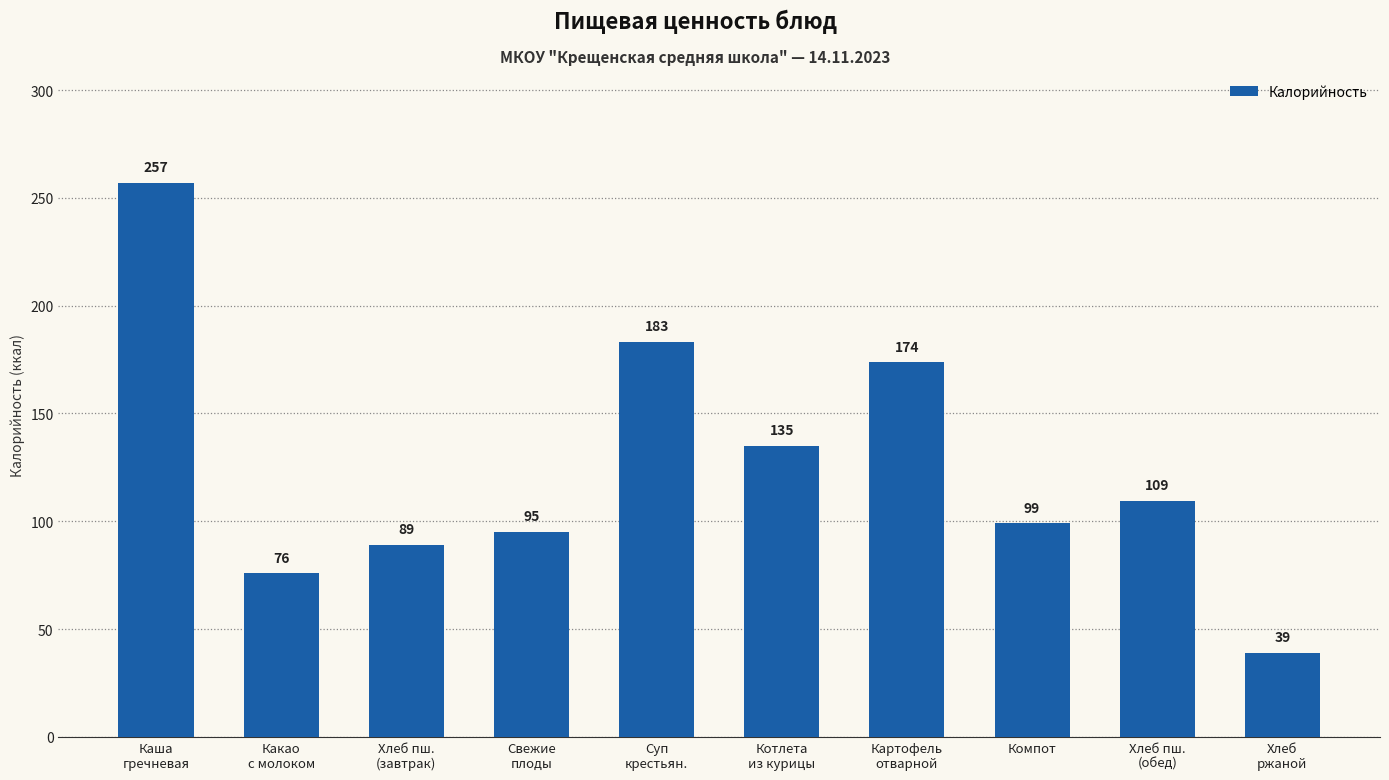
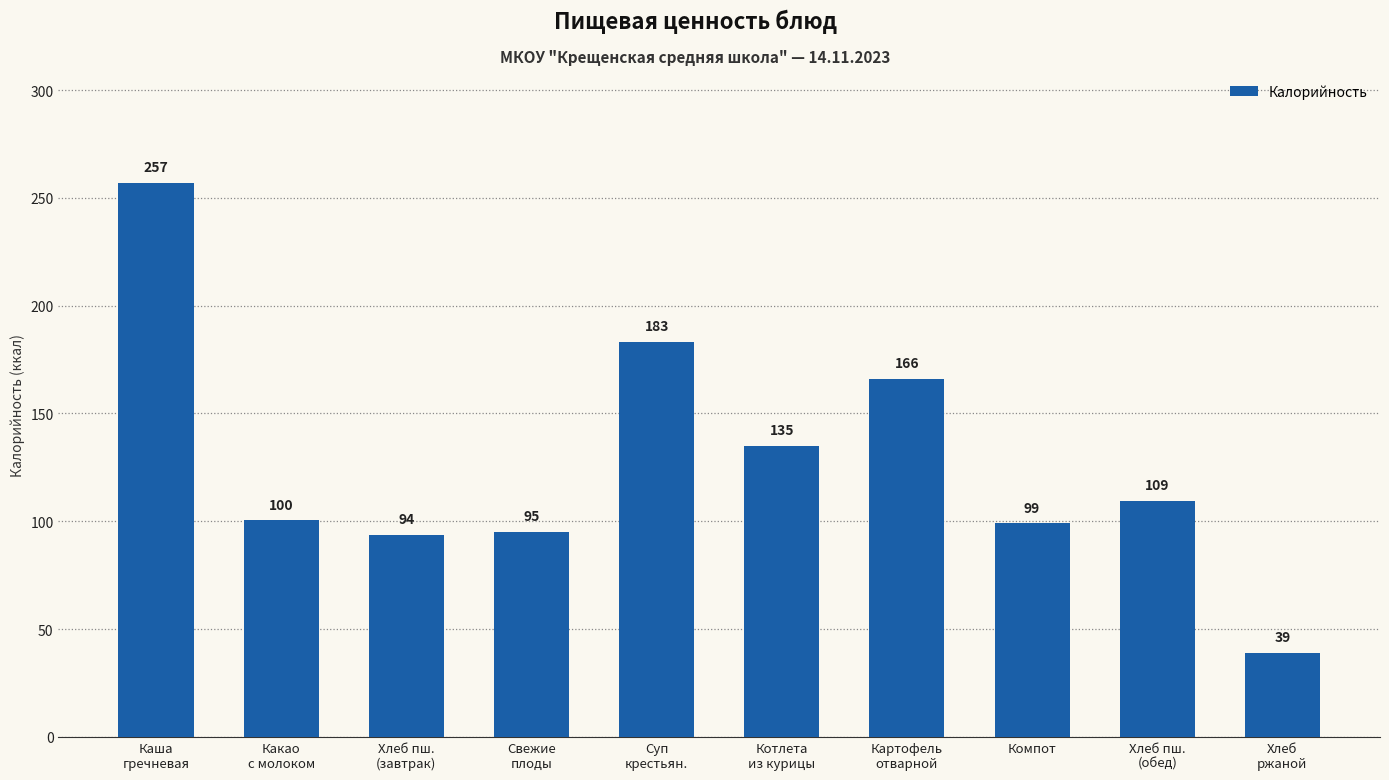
Какао с молоком: 76 -> 100
Хлеб пш. (завтрак): 89 -> 94
Картофель отварной: 174 -> 166
